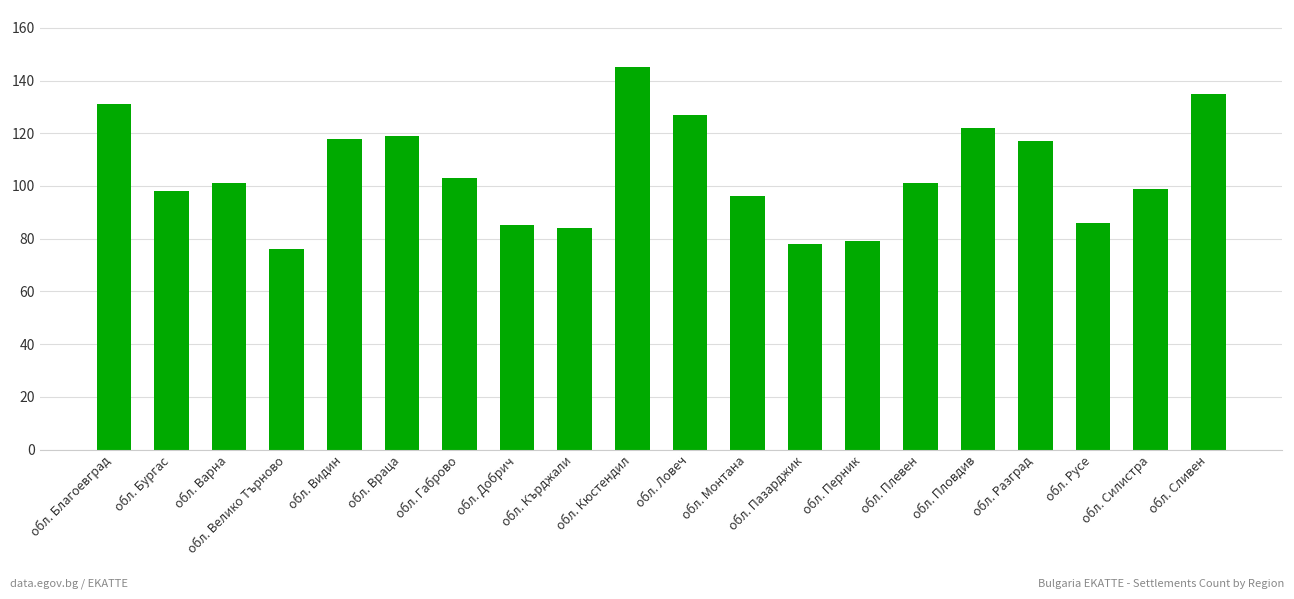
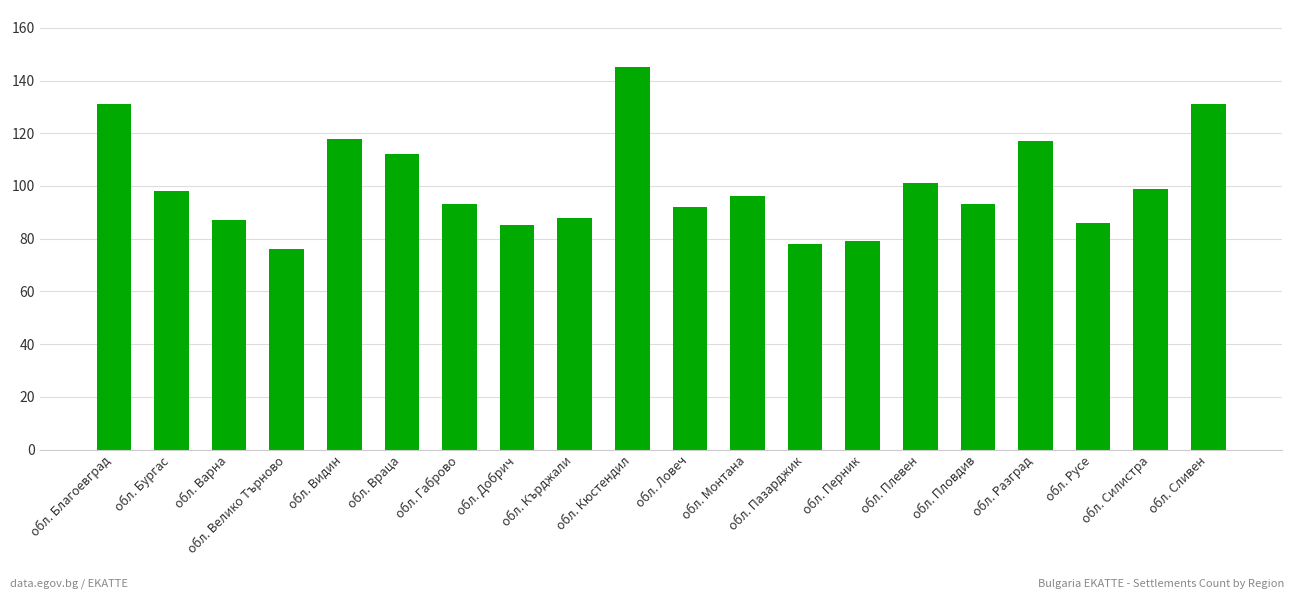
обл. Варна: 101 -> 87
обл. Враца: 119 -> 112
обл. Габрово: 103 -> 93
обл. Кърджали: 84 -> 88
обл. Ловеч: 127 -> 92
обл. Пловдив: 122 -> 93
обл. Сливен: 135 -> 131
